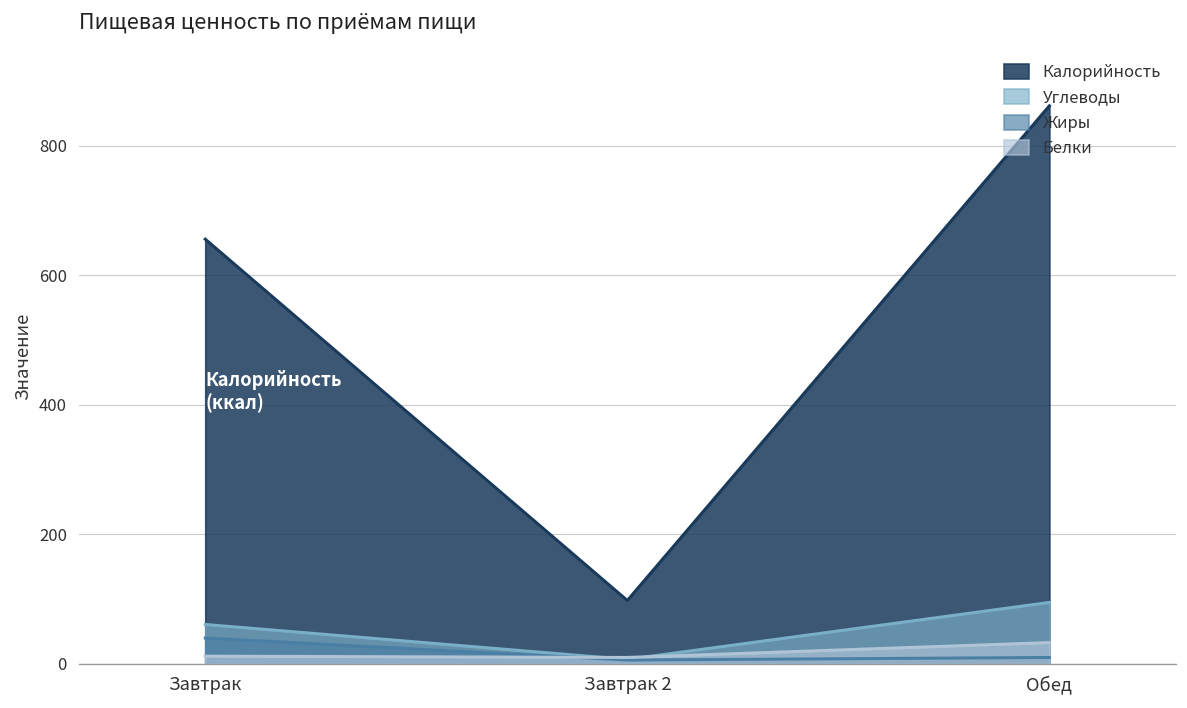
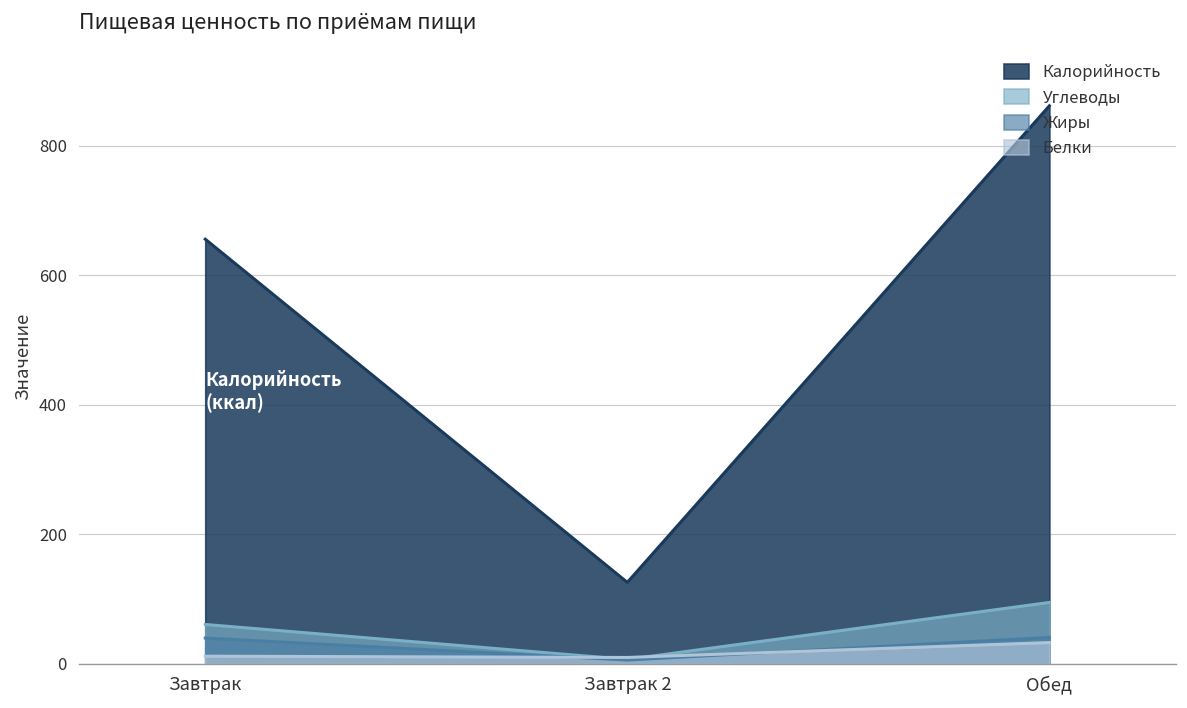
Калорийность, Завтрак 2: 100 -> 130
Жиры, Обед: 10 -> 40
